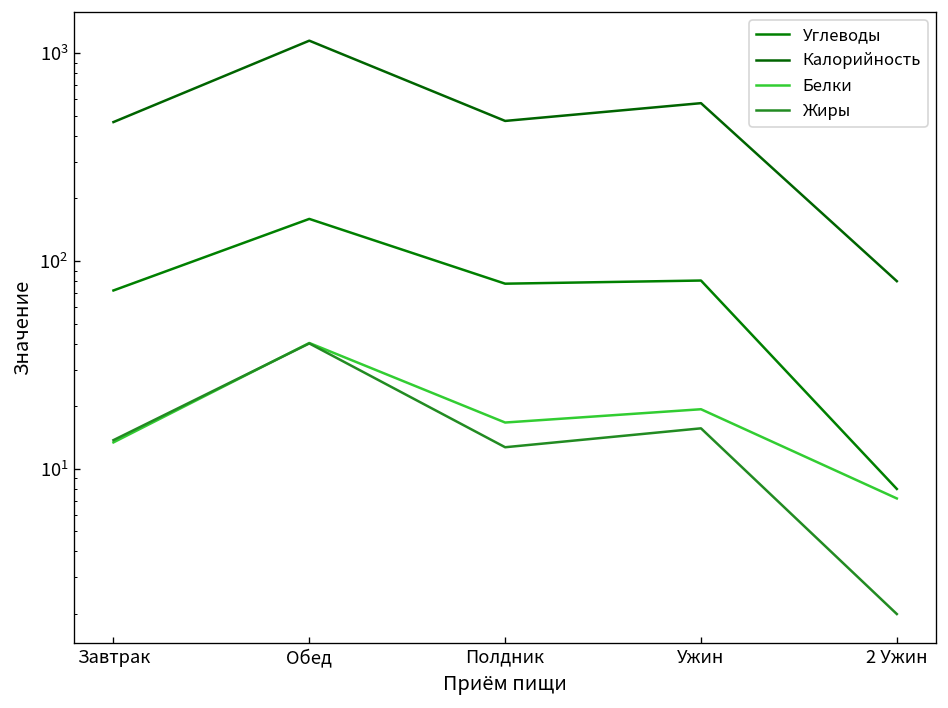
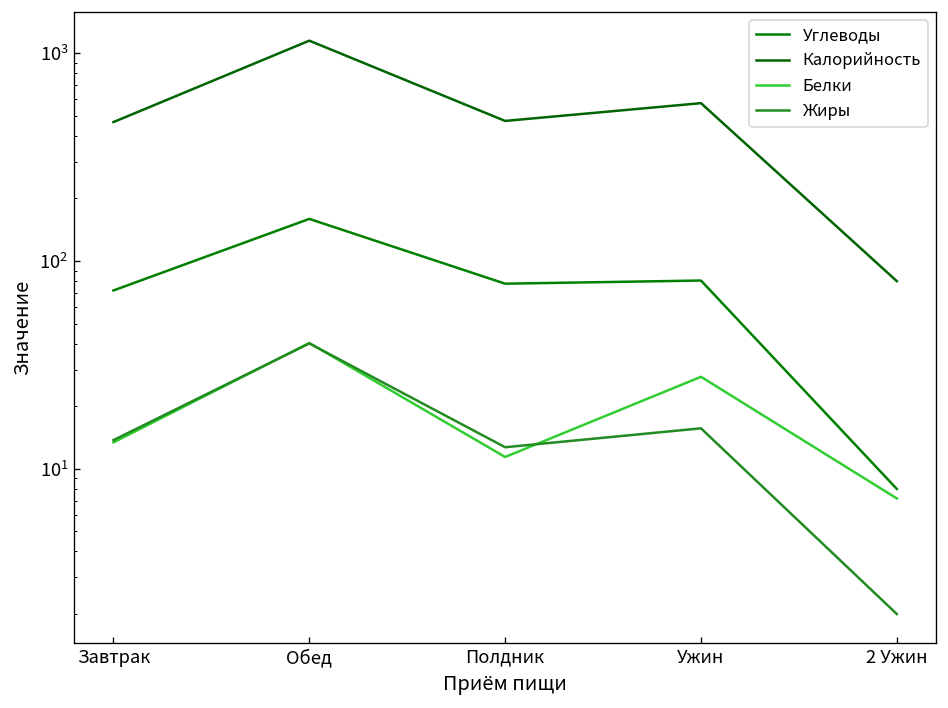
Белки, Полдник: 17 -> 11
Белки, Ужин: 19 -> 28
